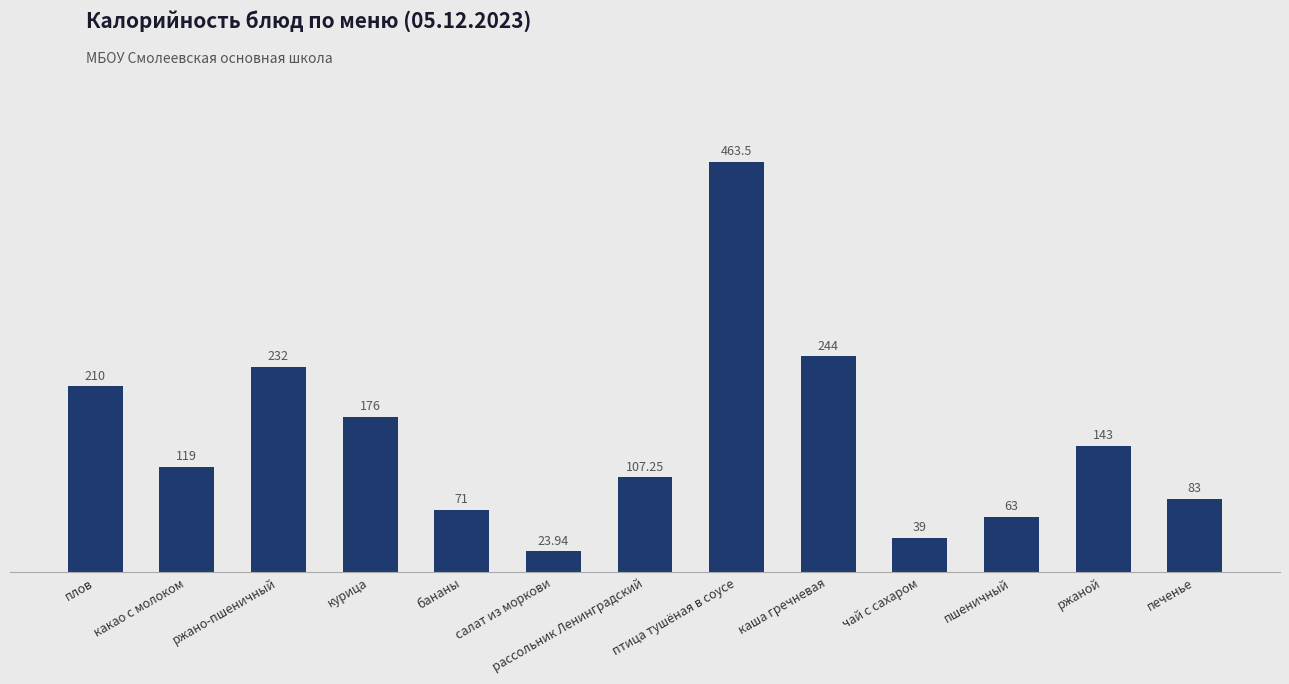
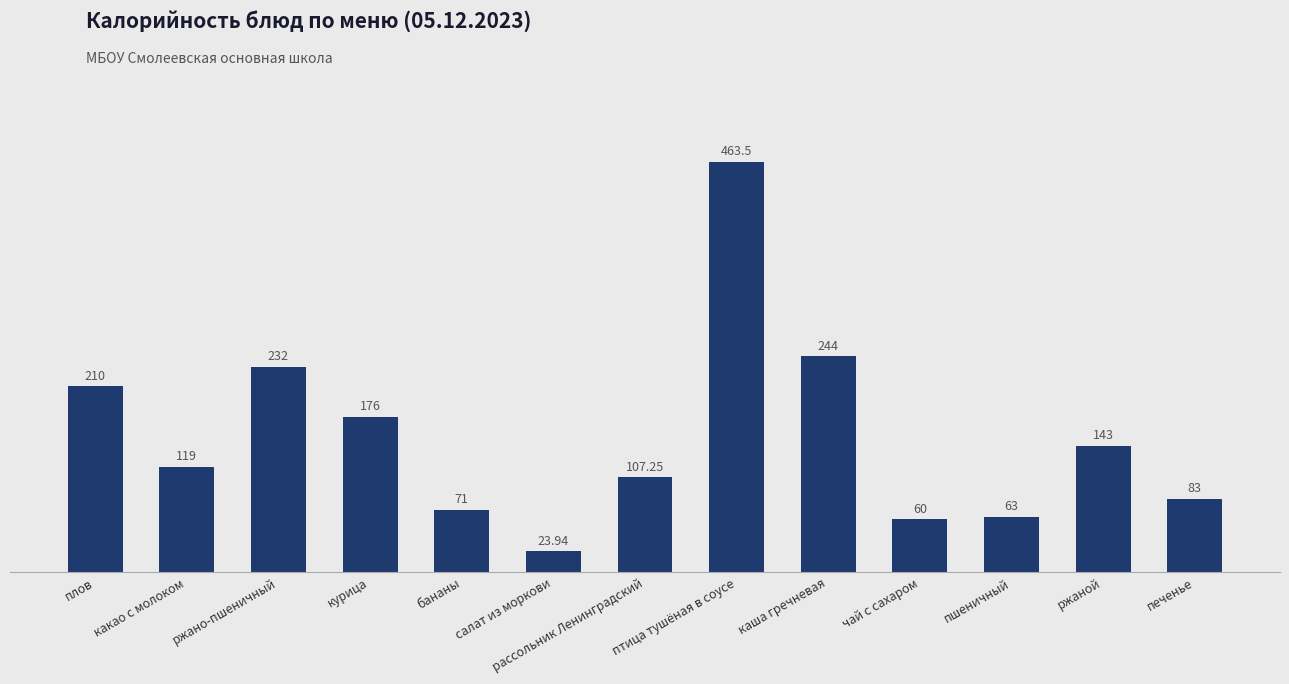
чай с сахаром: 39 -> 60
